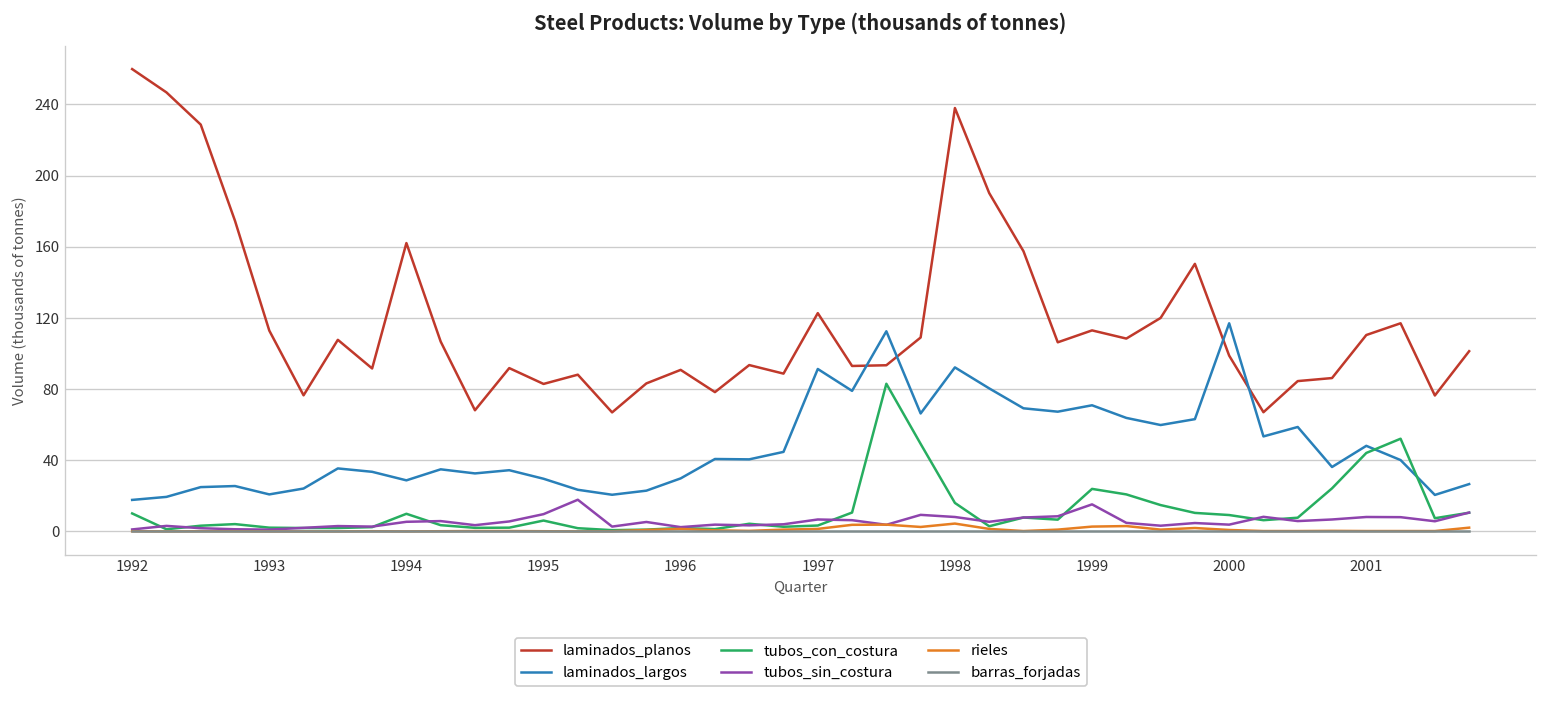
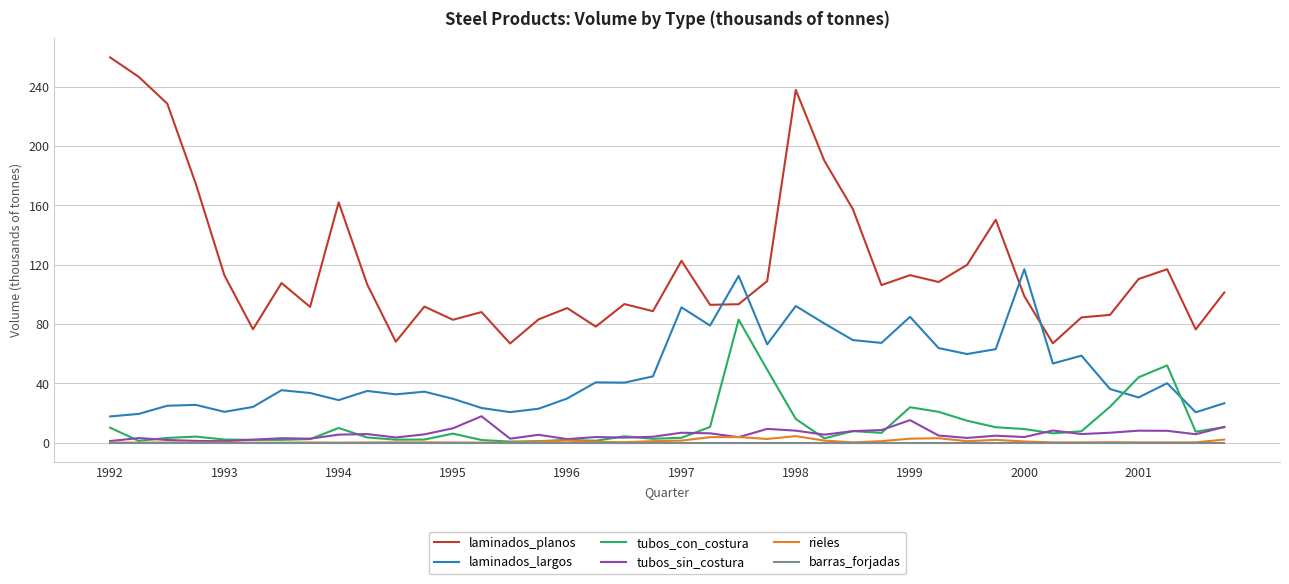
laminados_largos, 1999: 71 -> 85
laminados_largos, 2001: 48 -> 31
